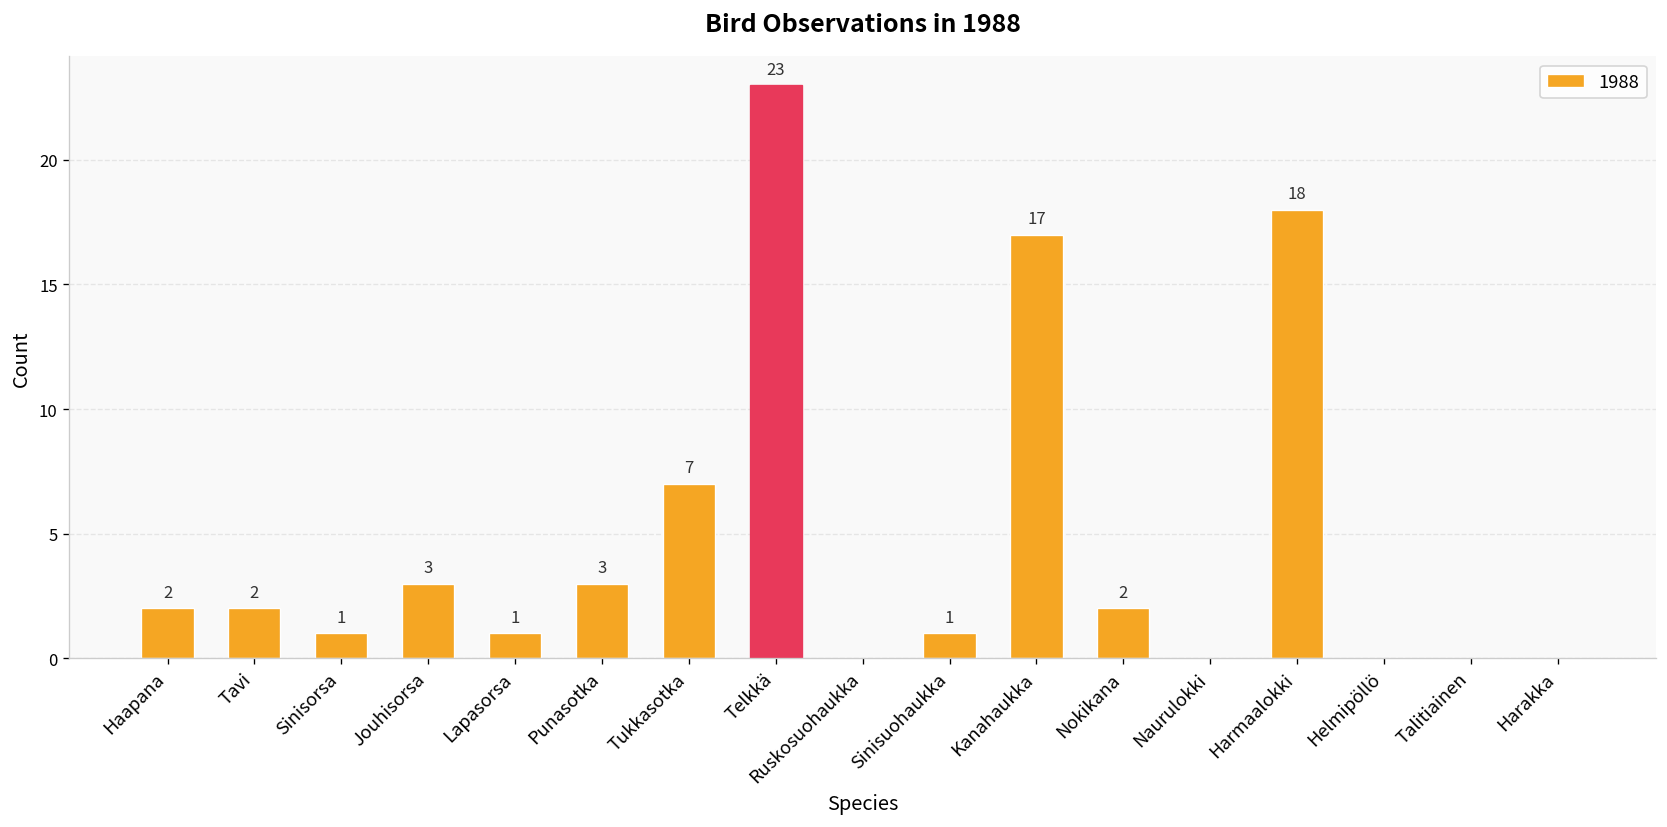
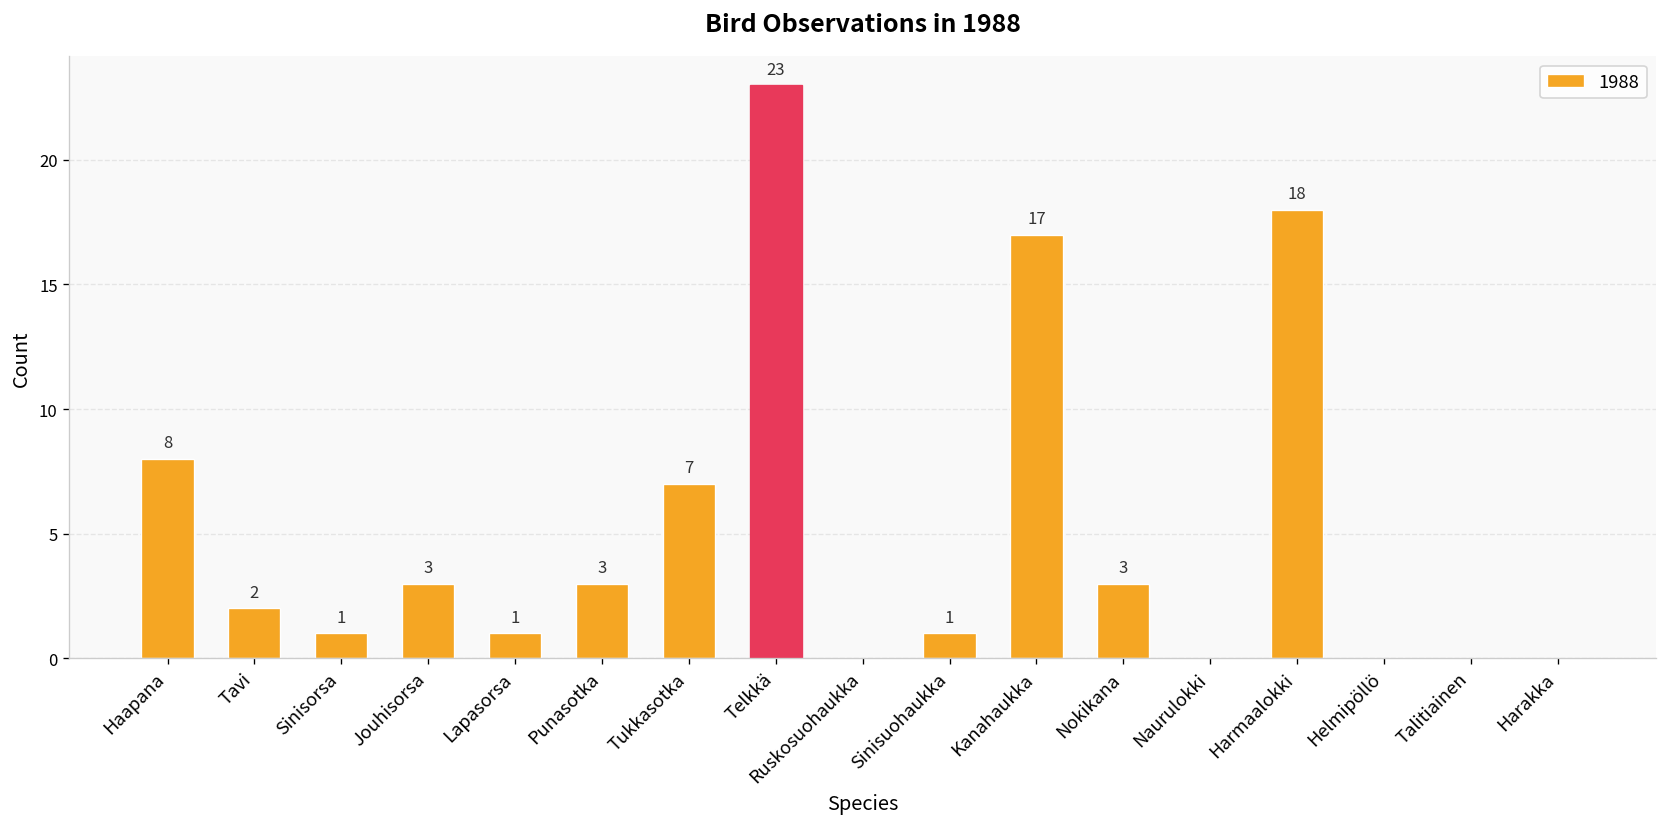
Haapana: 2 -> 8
Nokikana: 2 -> 3
